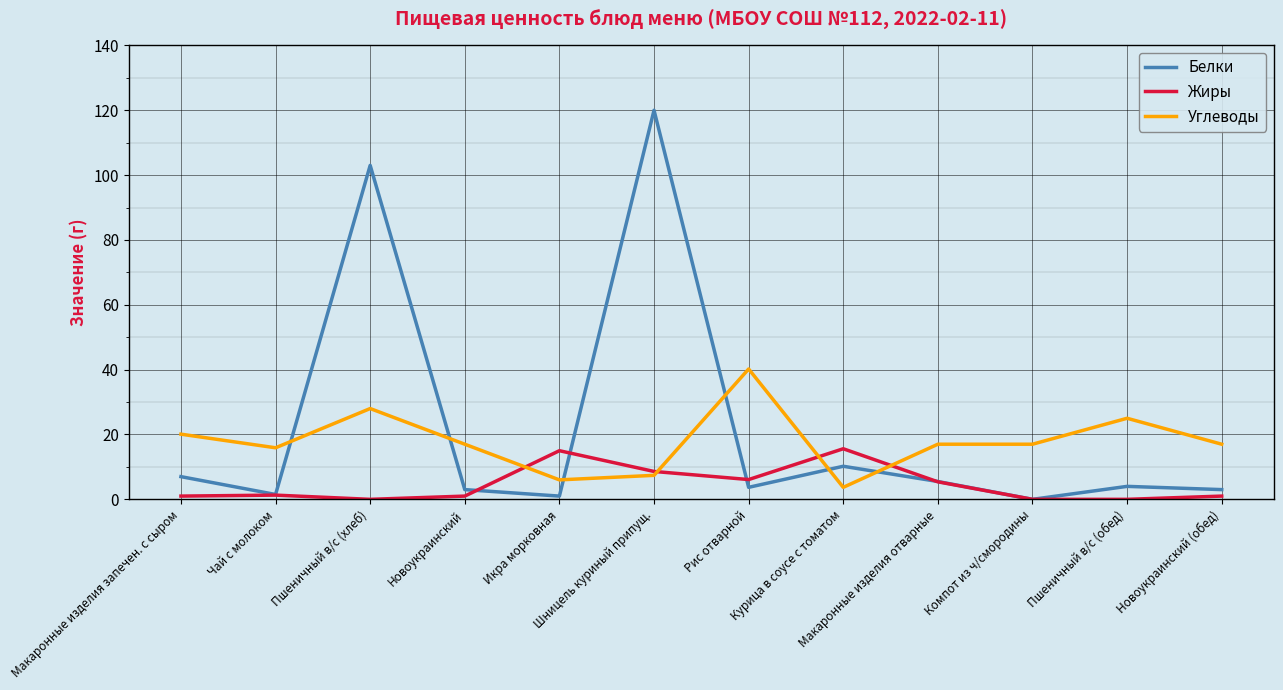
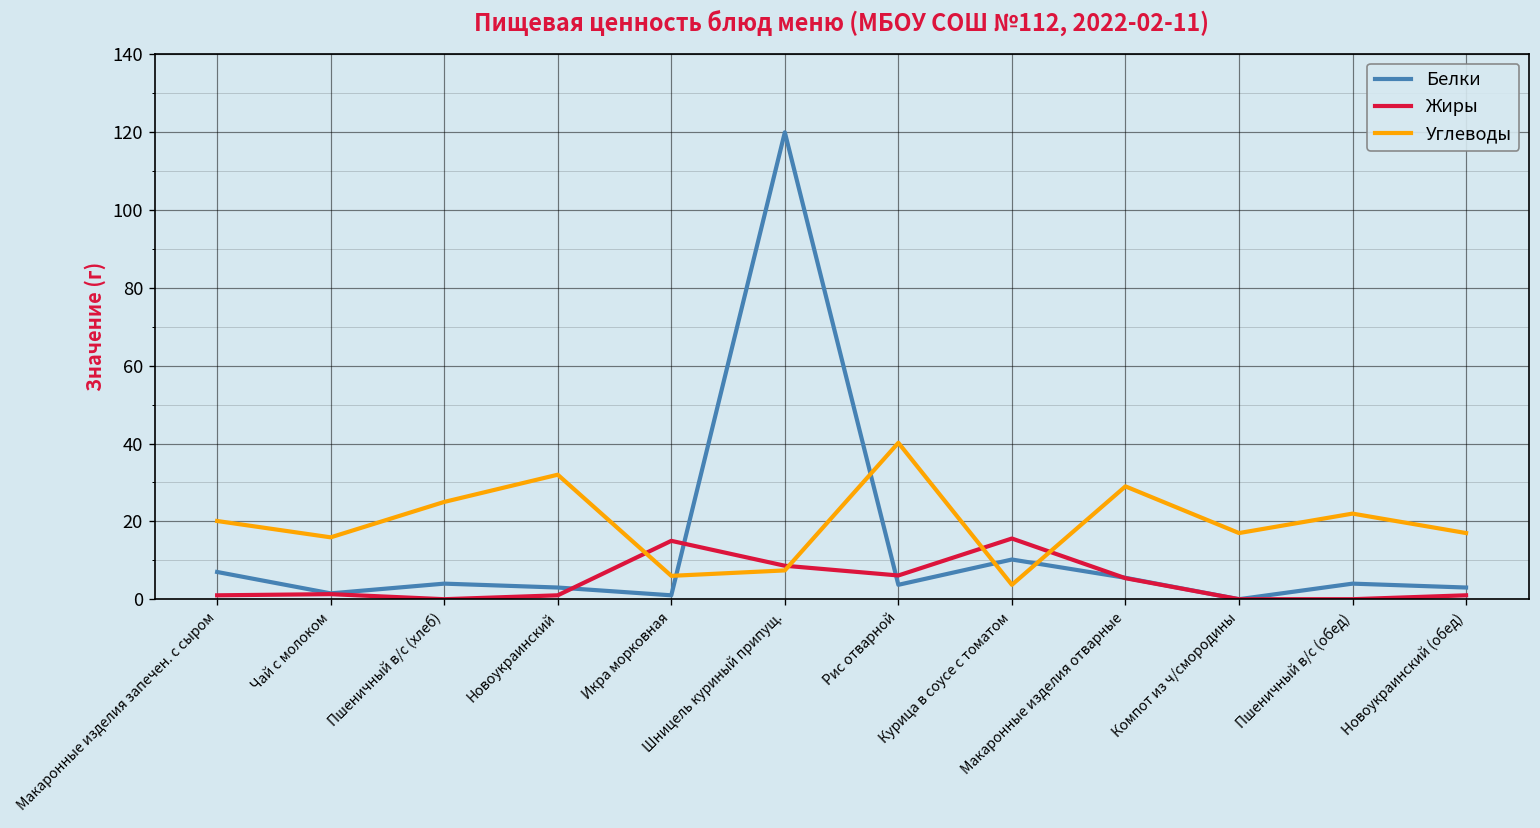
Белки, Пшеничный в/с (хлеб): 103 -> 4
Углеводы, Пшеничный в/с (хлеб): 28 -> 25
Углеводы, Новоукраинский: 17 -> 32
Углеводы, Макаронные изделия отварные: 17 -> 29
Углеводы, Пшеничный в/с (обед): 25 -> 22
